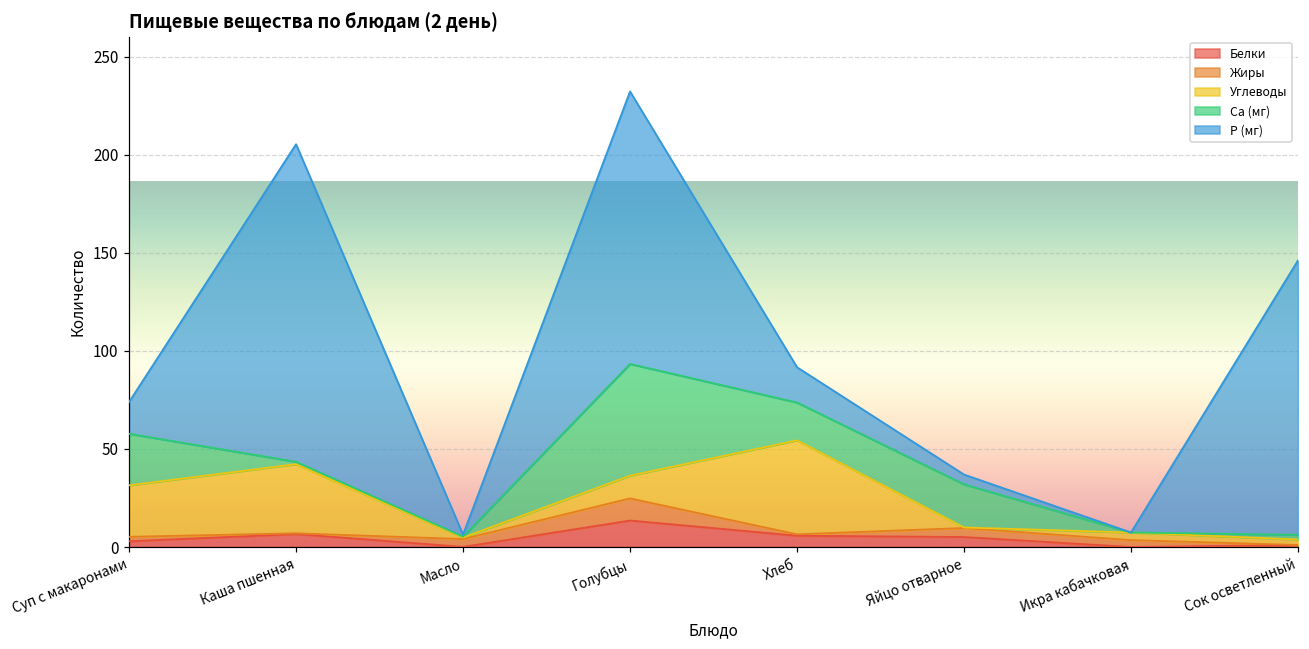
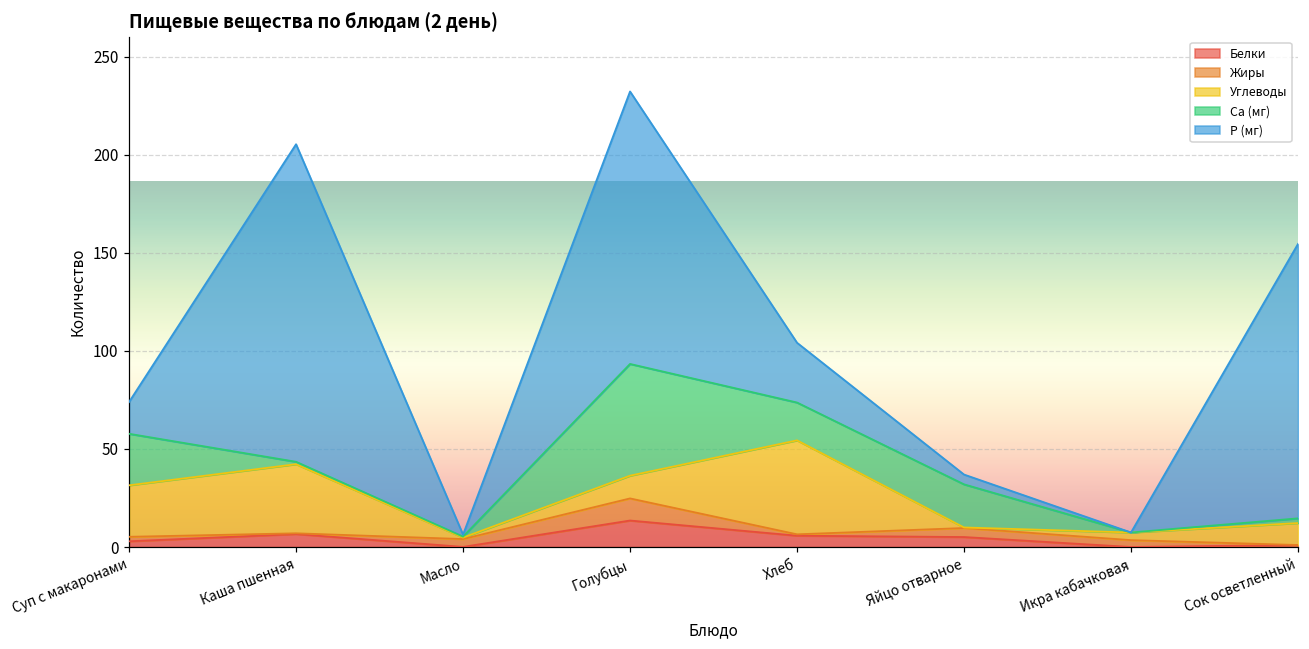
P (мг), Хлеб: 18 -> 31
Углеводы, Сок осветленный: 3 -> 11
